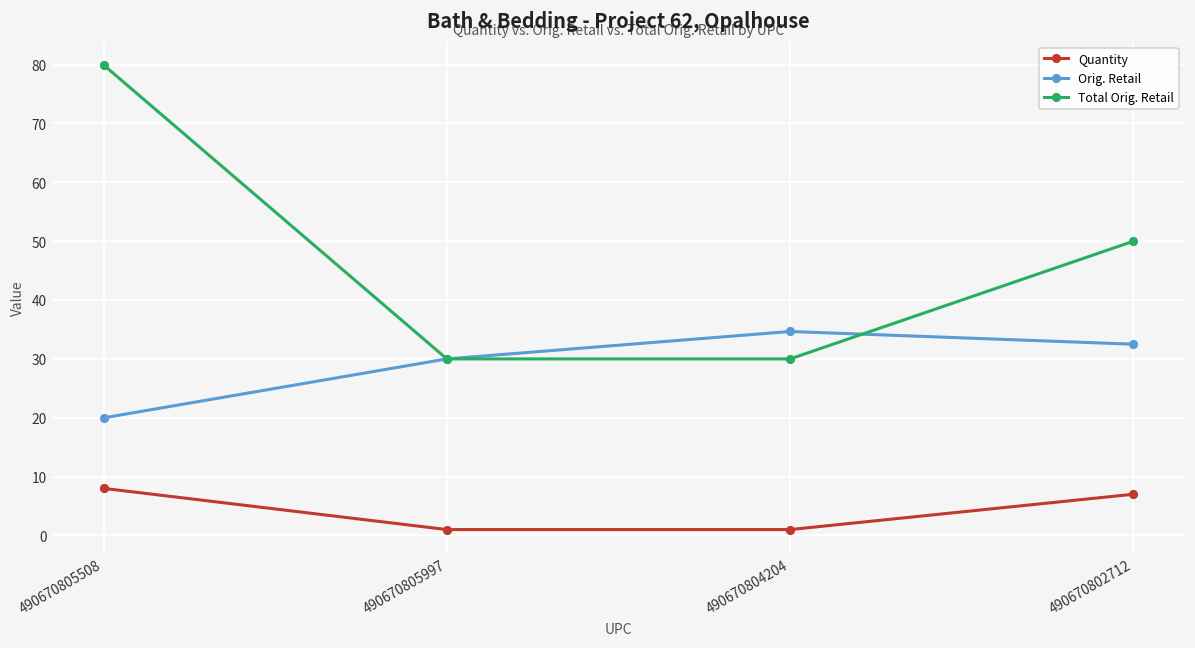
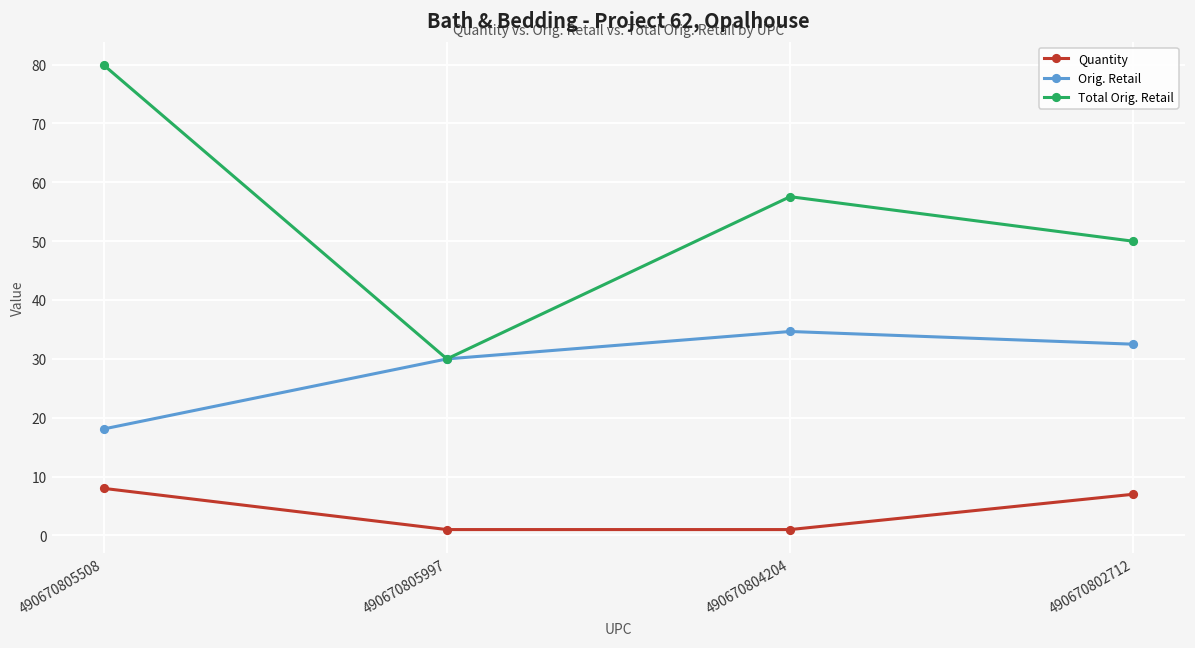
Orig. Retail, 490670805508: 20 -> 18
Total Orig. Retail, 490670804204: 30 -> 58
